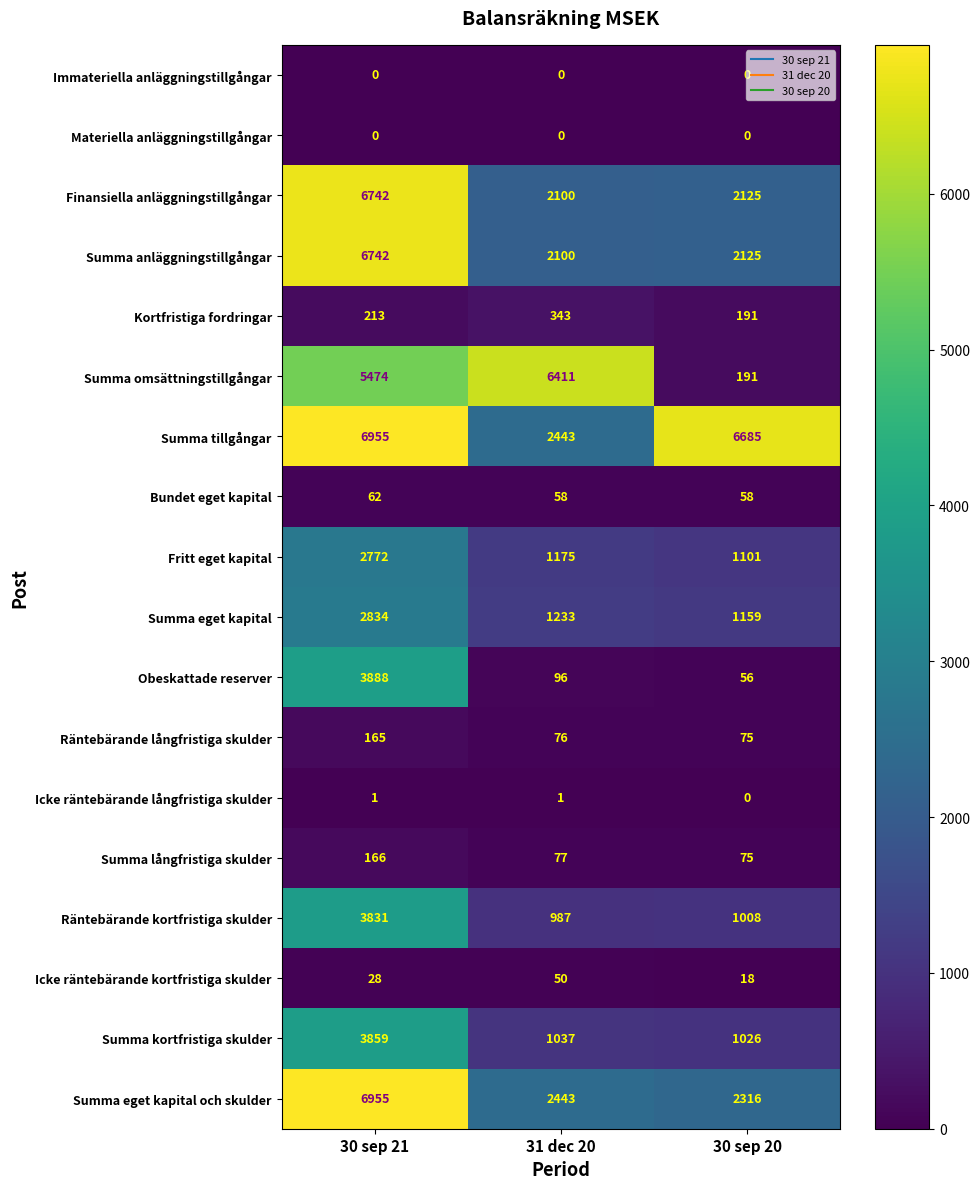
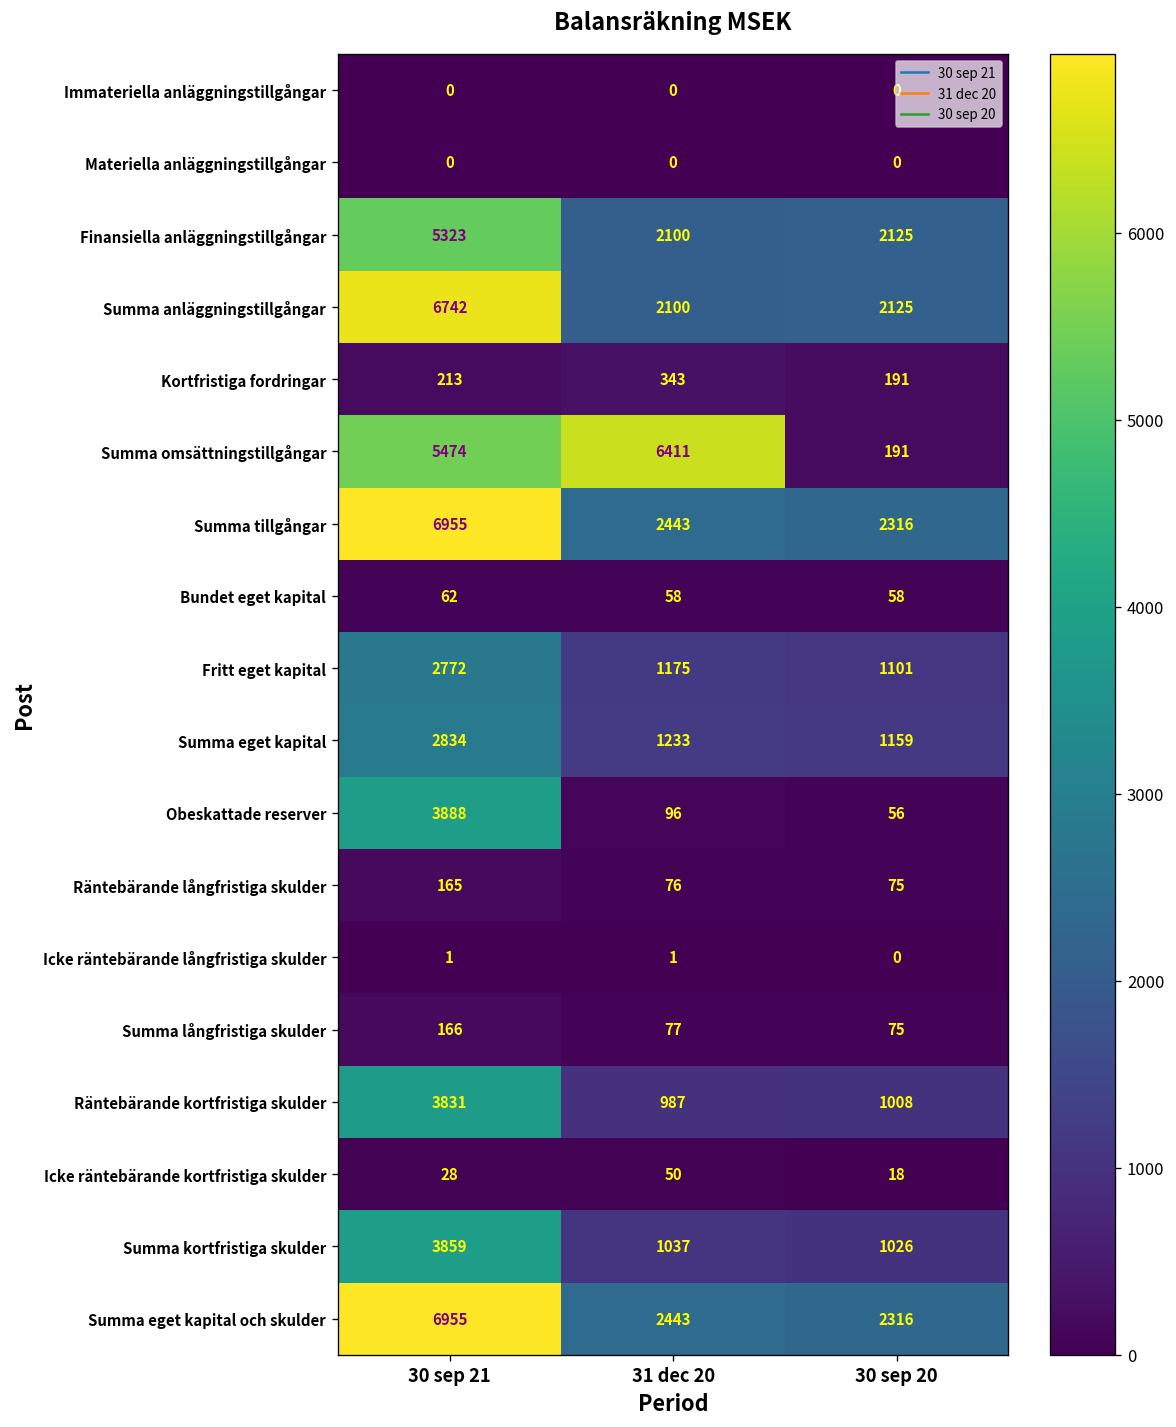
Finansiella anläggningstillgångar, 30 sep 21: 6742 -> 5323
Summa tillgångar, 30 sep 20: 6685 -> 2316
